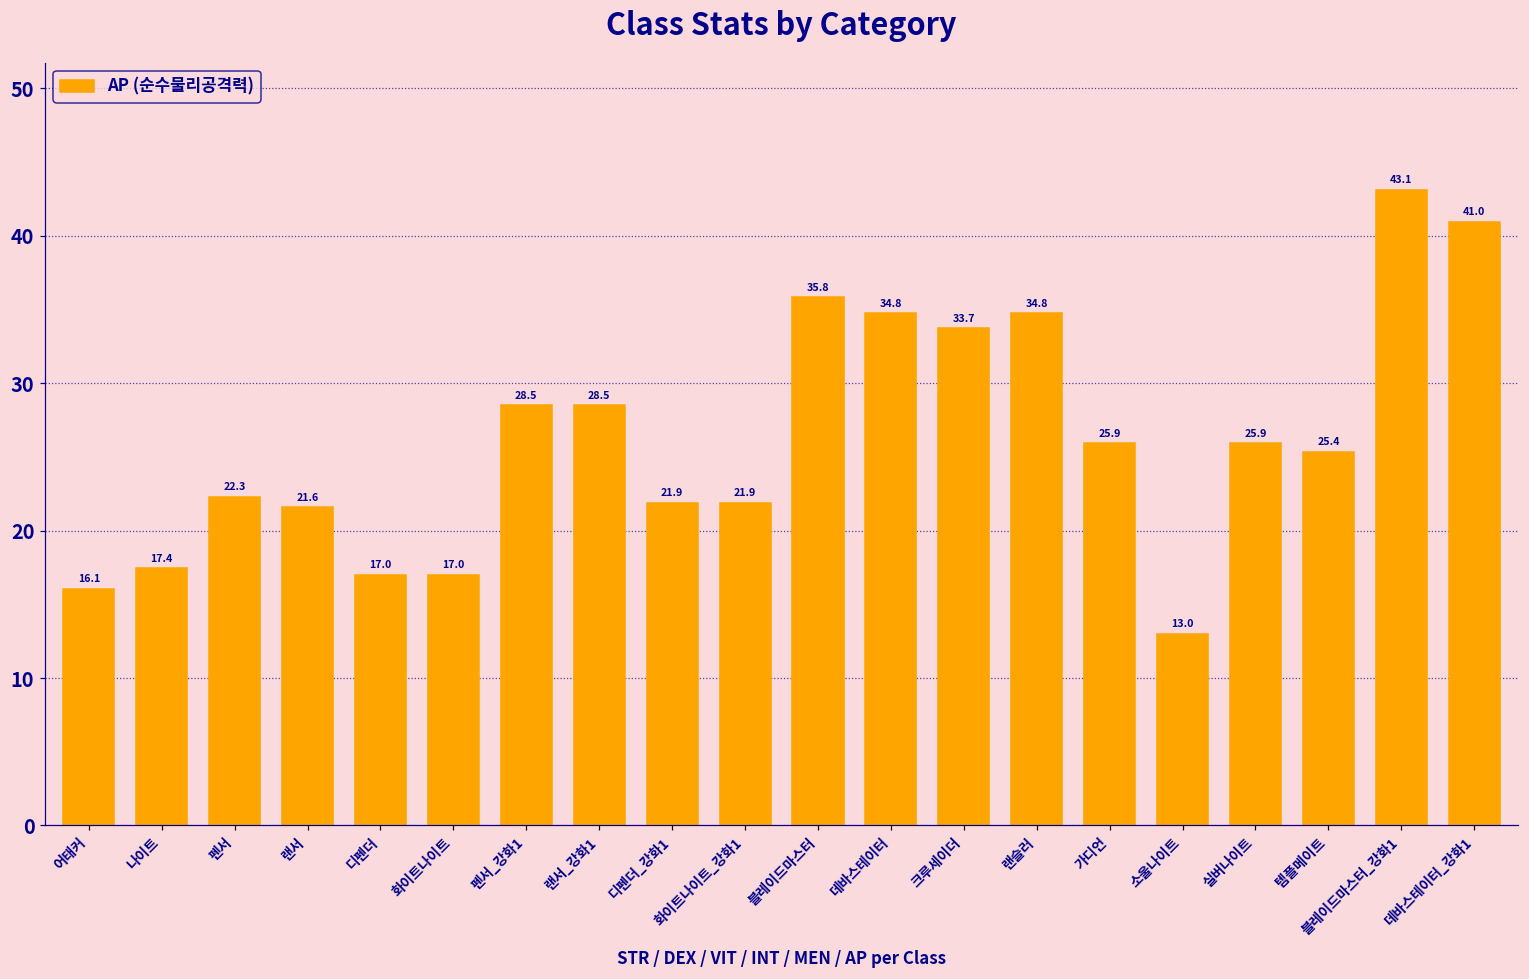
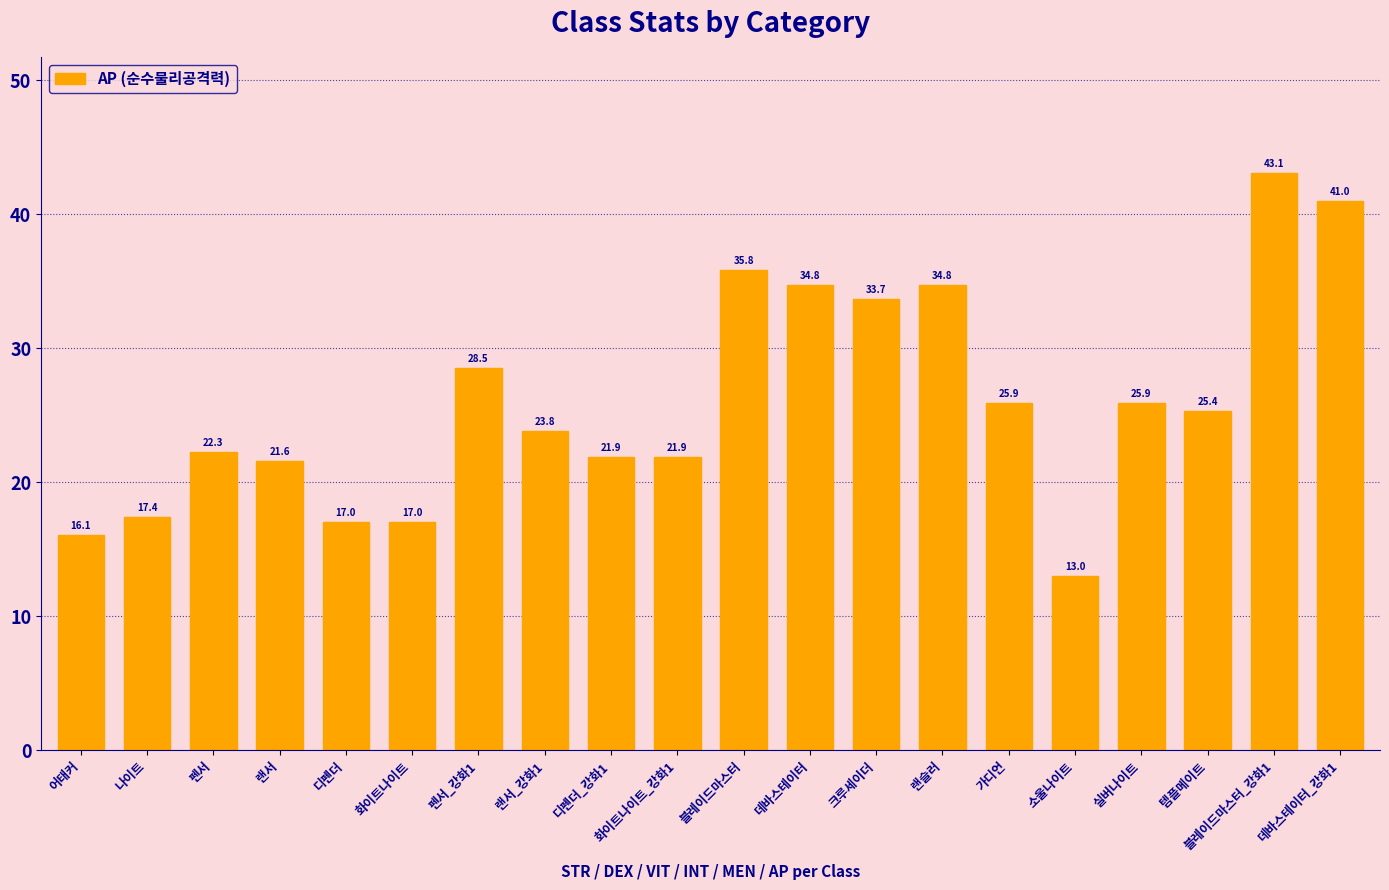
랜서_강화1: 28.5 -> 23.8
